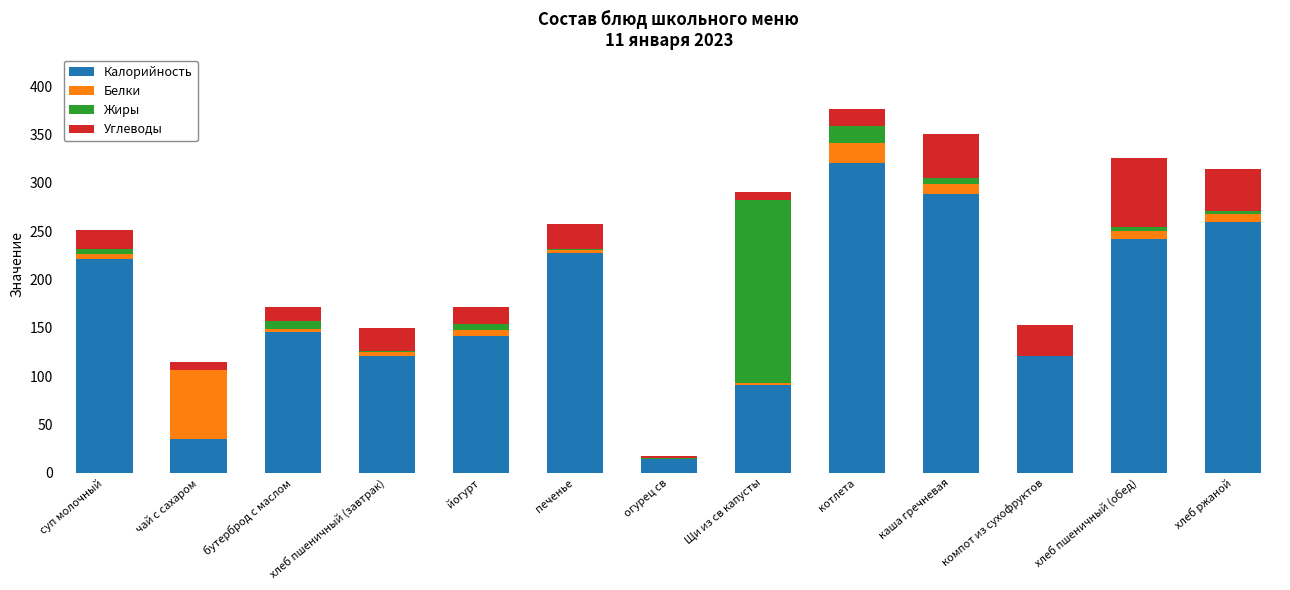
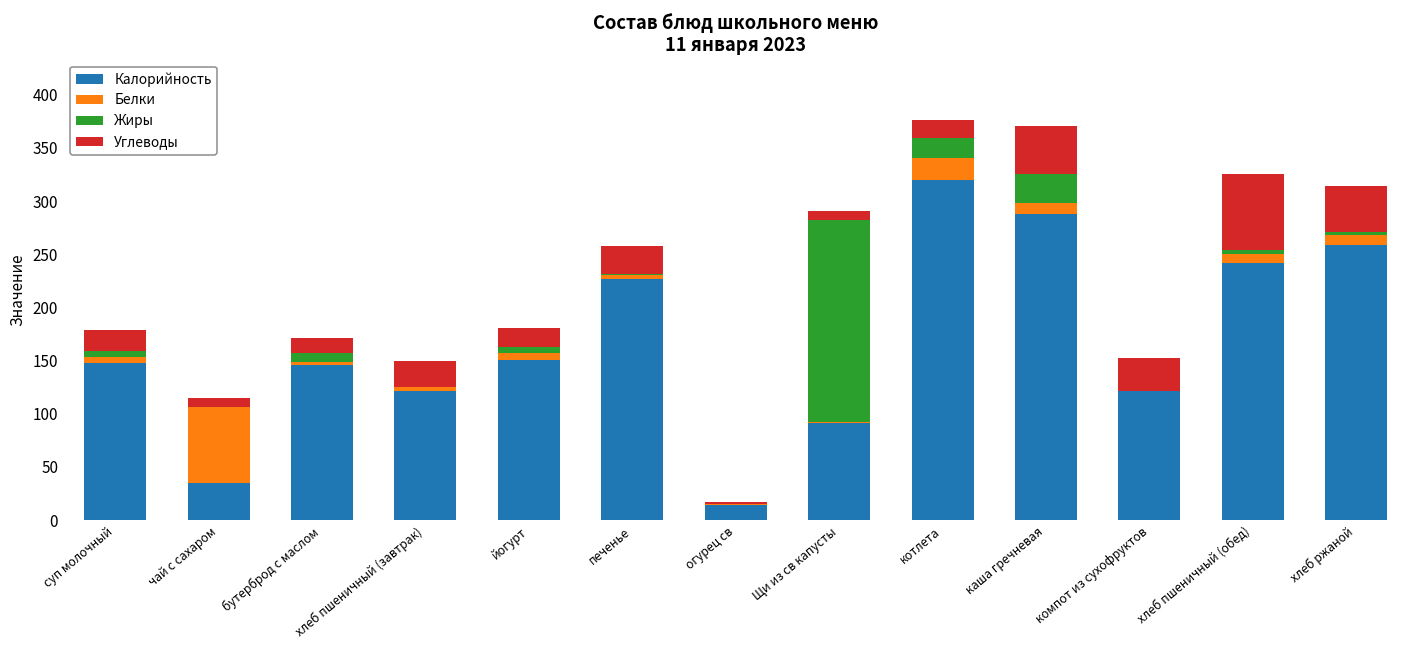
Калорийность, суп молочный: 220 -> 150
Калорийность, йогурт: 140 -> 150
Жиры, каша гречневая: 10 -> 30
